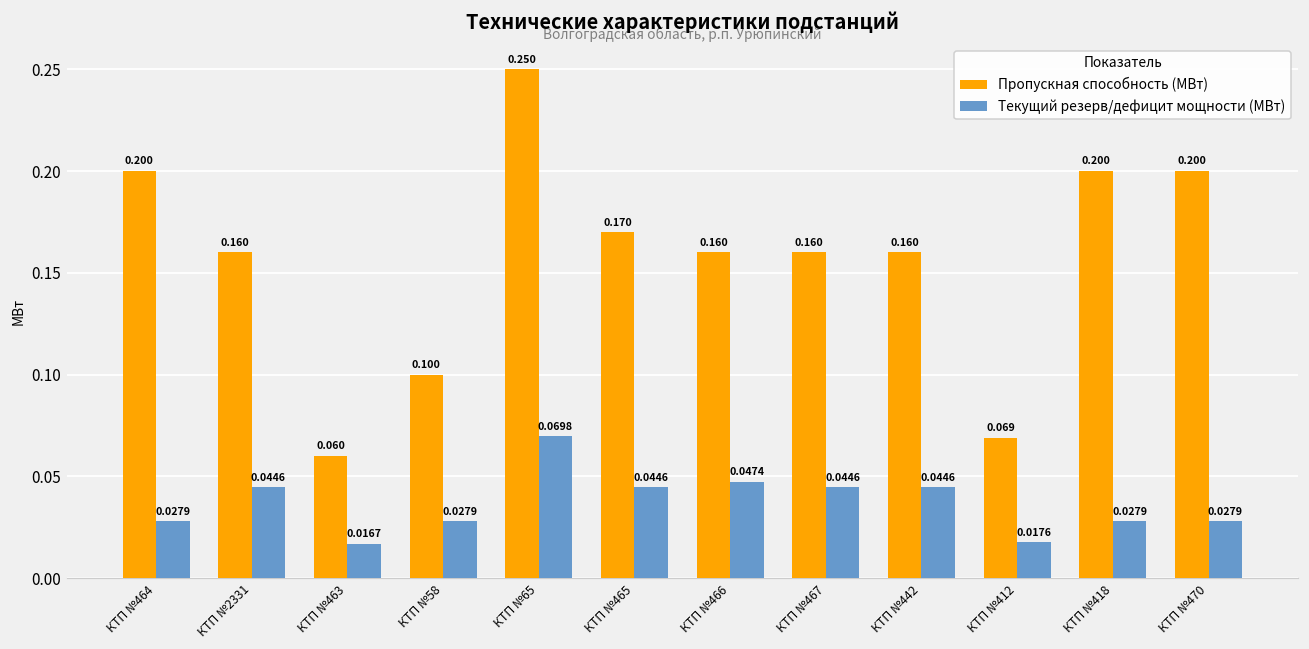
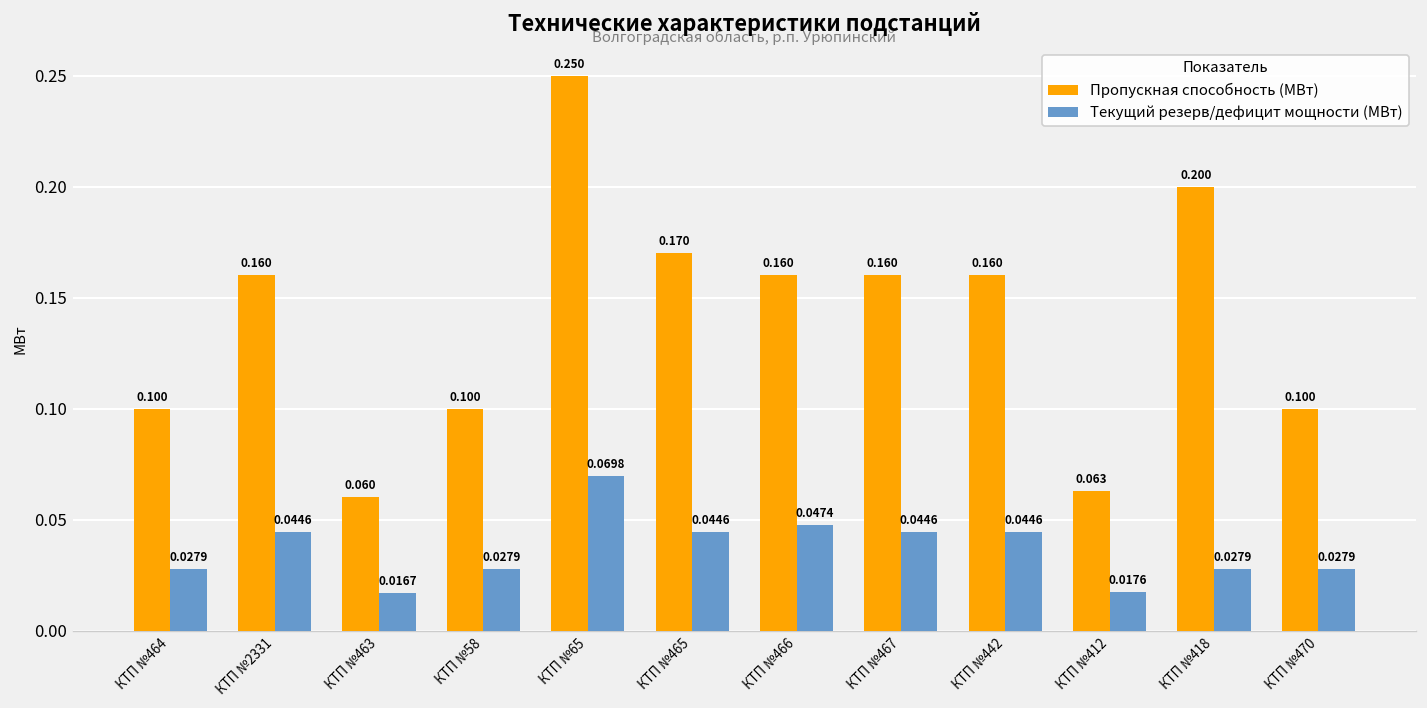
Пропускная способность (МВт), КТП №464: 0.200 -> 0.100
Пропускная способность (МВт), КТП №412: 0.069 -> 0.063
Пропускная способность (МВт), КТП №470: 0.200 -> 0.100
